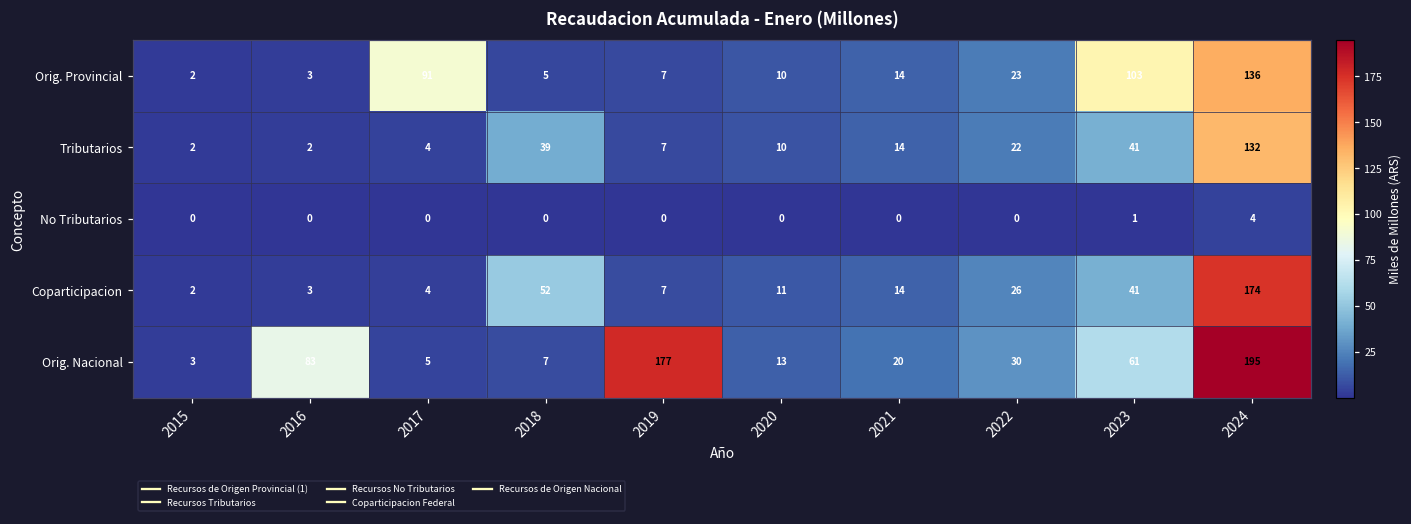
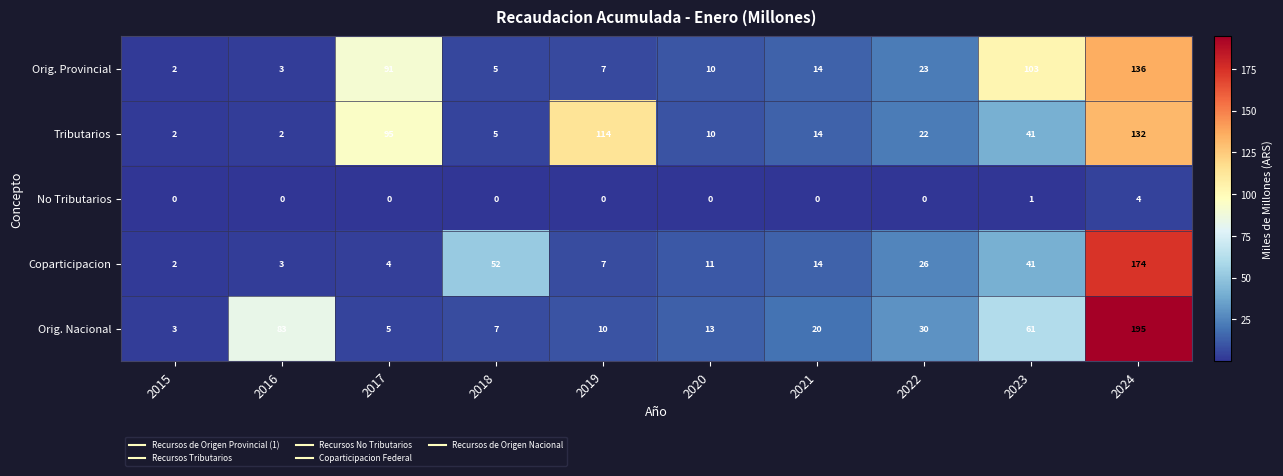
Tributarios, 2017: 4 -> 95
Tributarios, 2018: 39 -> 5
Tributarios, 2019: 7 -> 114
Orig. Nacional, 2019: 177 -> 10
